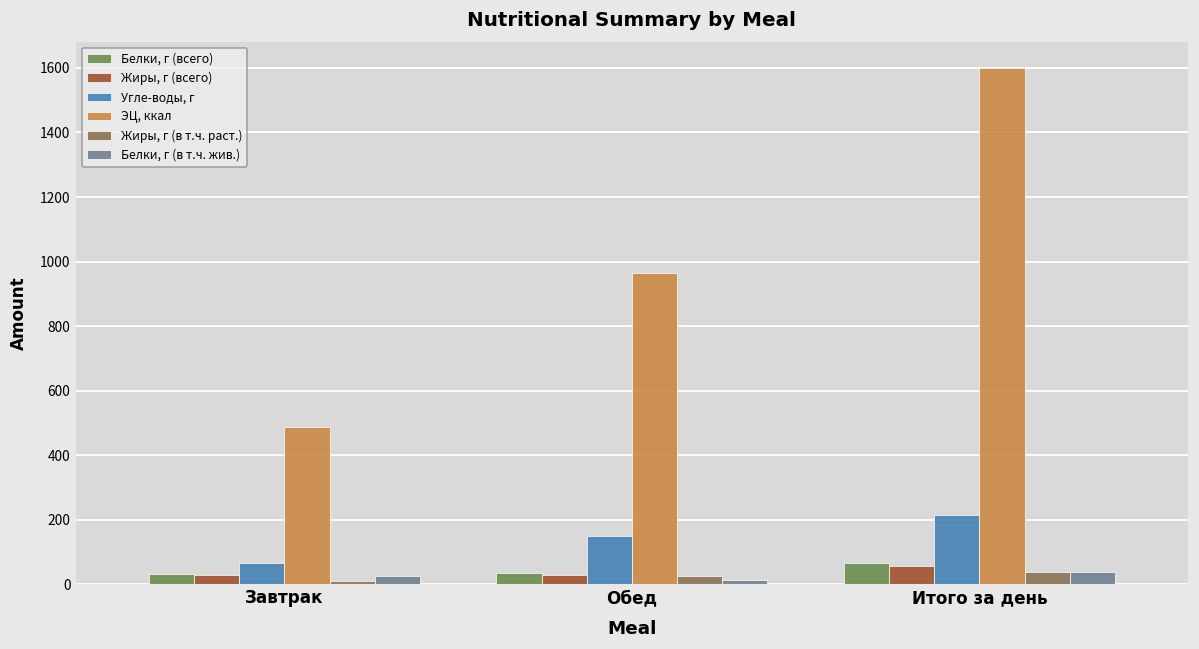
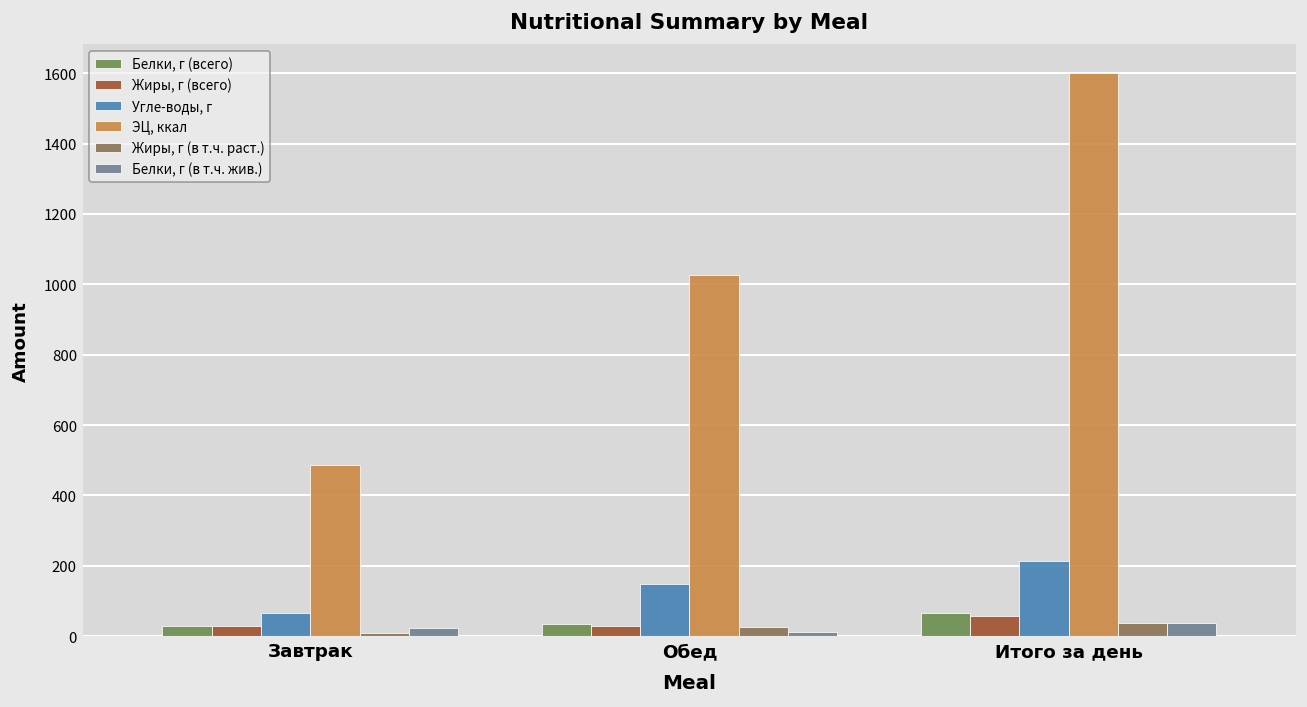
ЭЦ, ккал, Обед: 960 -> 1030
